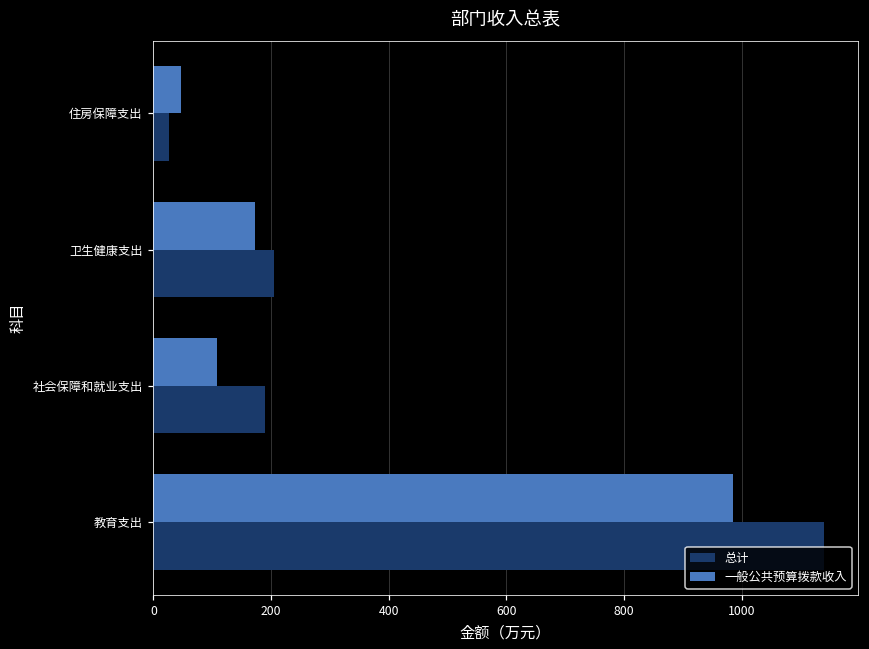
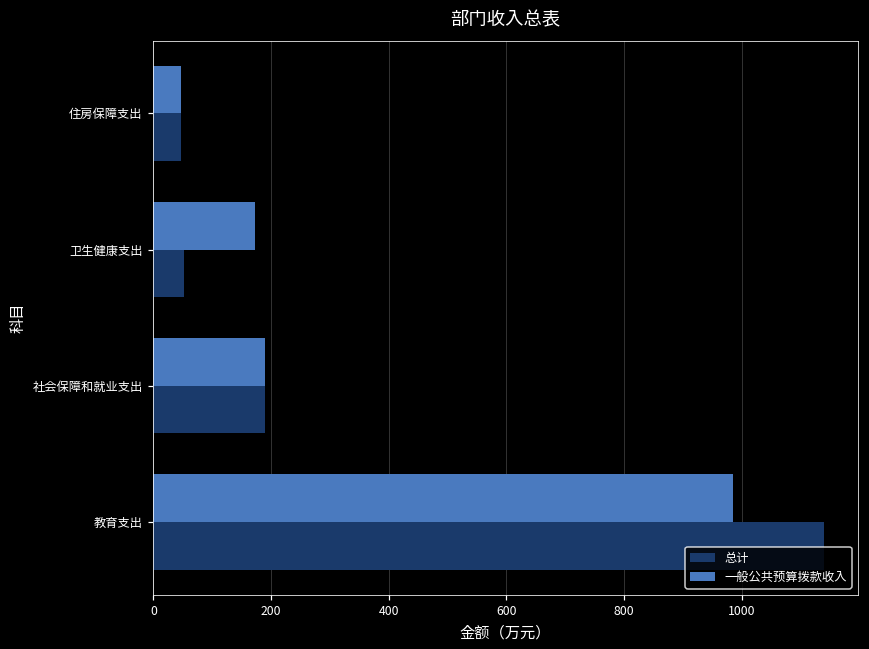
总计, 住房保障支出: 30 -> 50
总计, 卫生健康支出: 200 -> 50
一般公共预算拨款收入, 社会保障和就业支出: 110 -> 190
